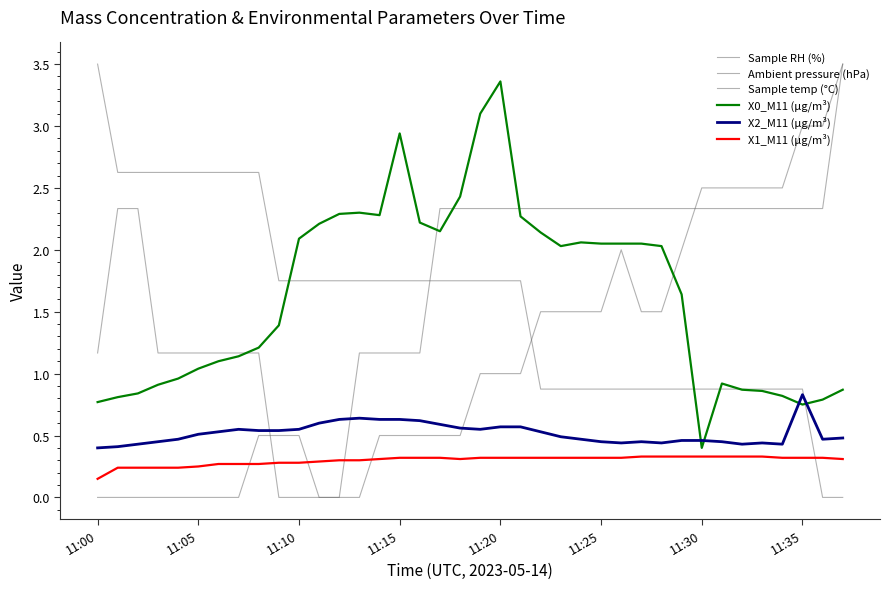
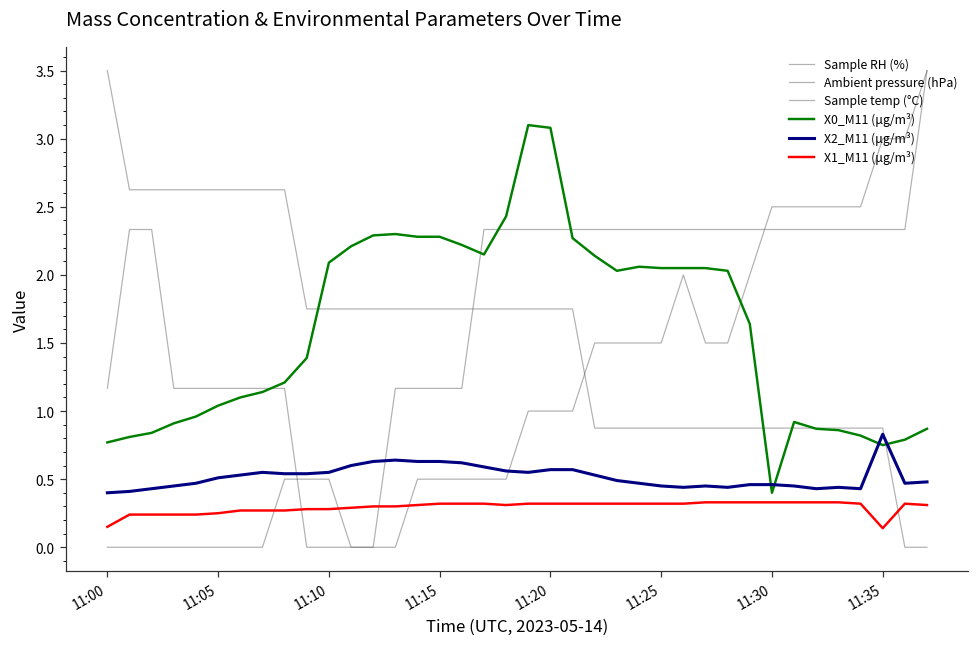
X0_M11 (μg/m³), 11:15: 2.94 -> 2.28
X0_M11 (μg/m³), 11:20: 3.36 -> 3.08
X1_M11 (μg/m³), 11:35: 0.32 -> 0.14
